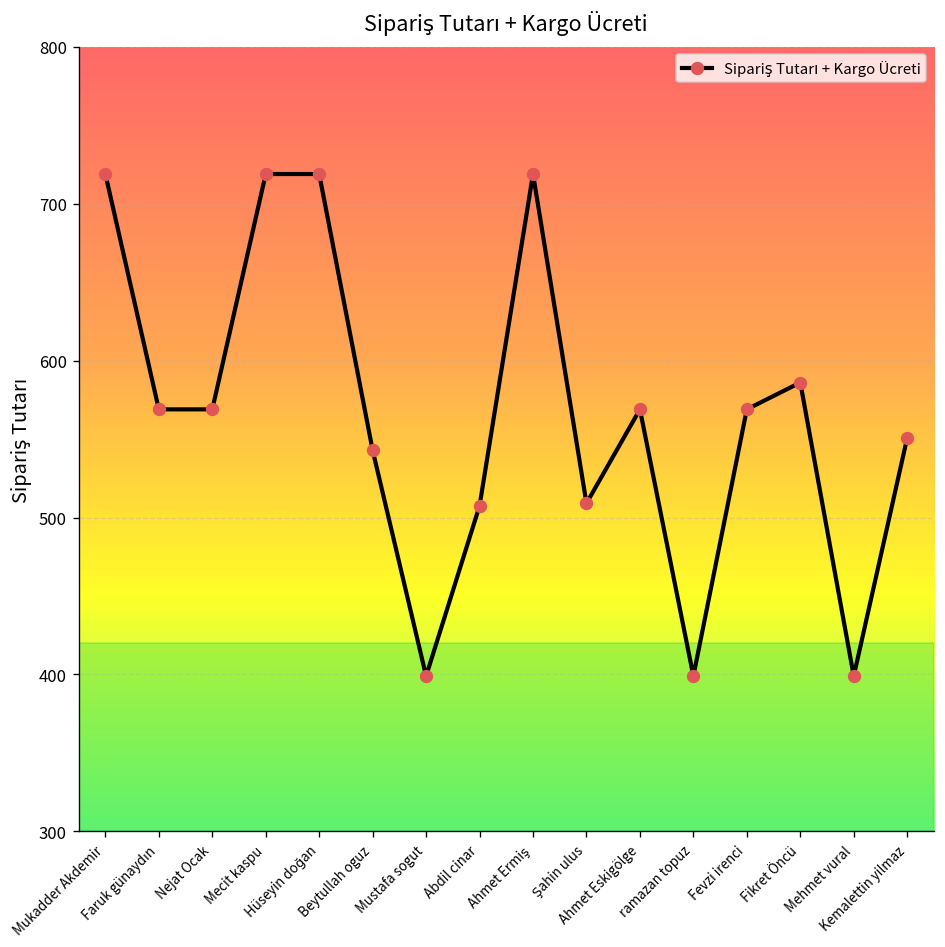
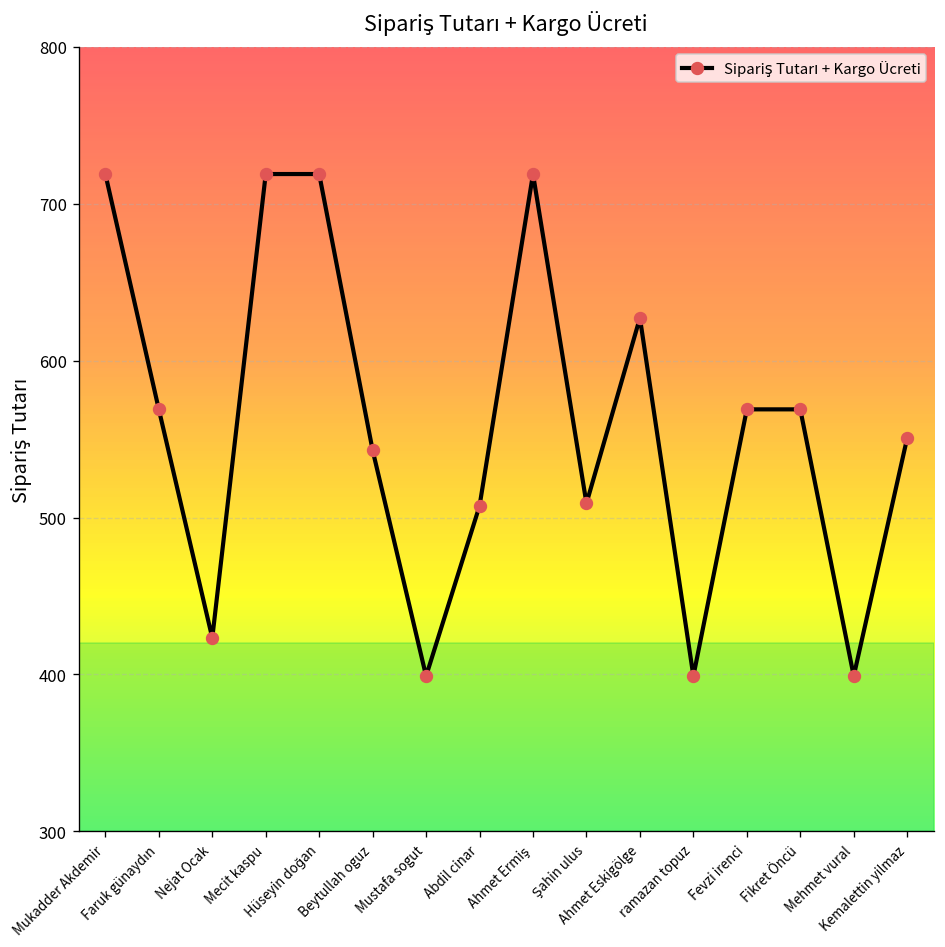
Nejat Ocak: 569 -> 423
Ahmet Eskigölge: 569 -> 627
Fikret Öncü: 586 -> 569
